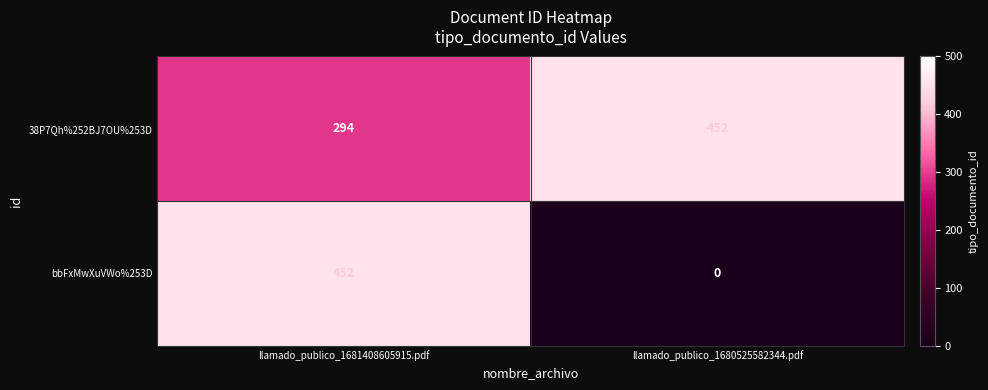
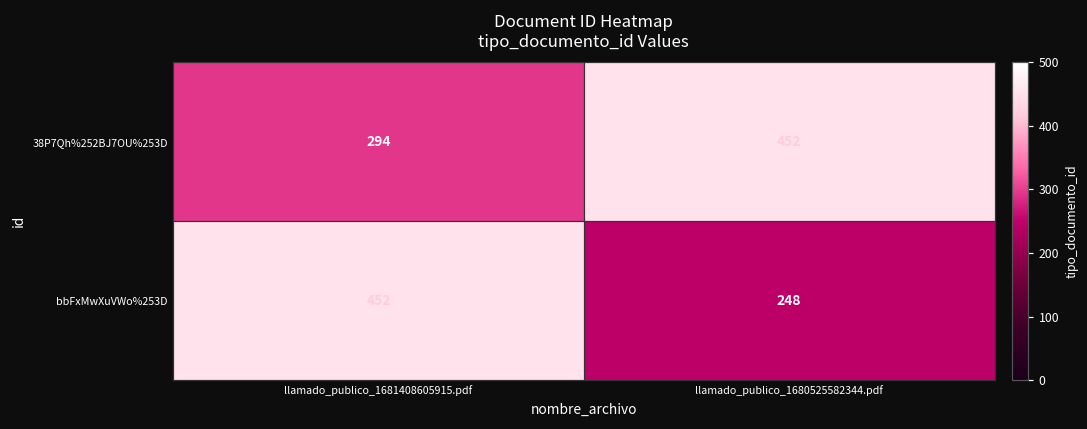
bbFxMwXuVWo%253D, llamado_publico_1680525582344.pdf: 0 -> 248
